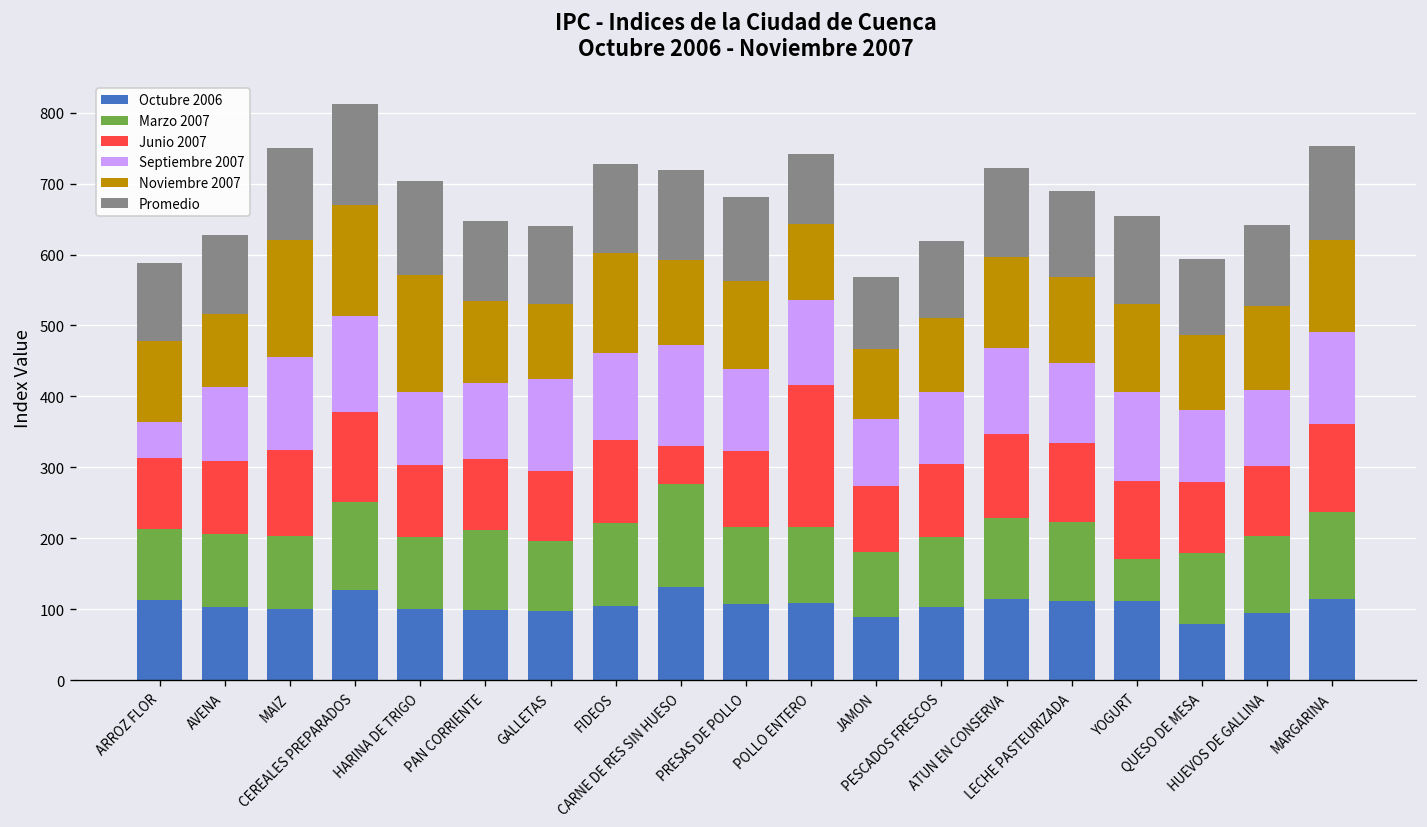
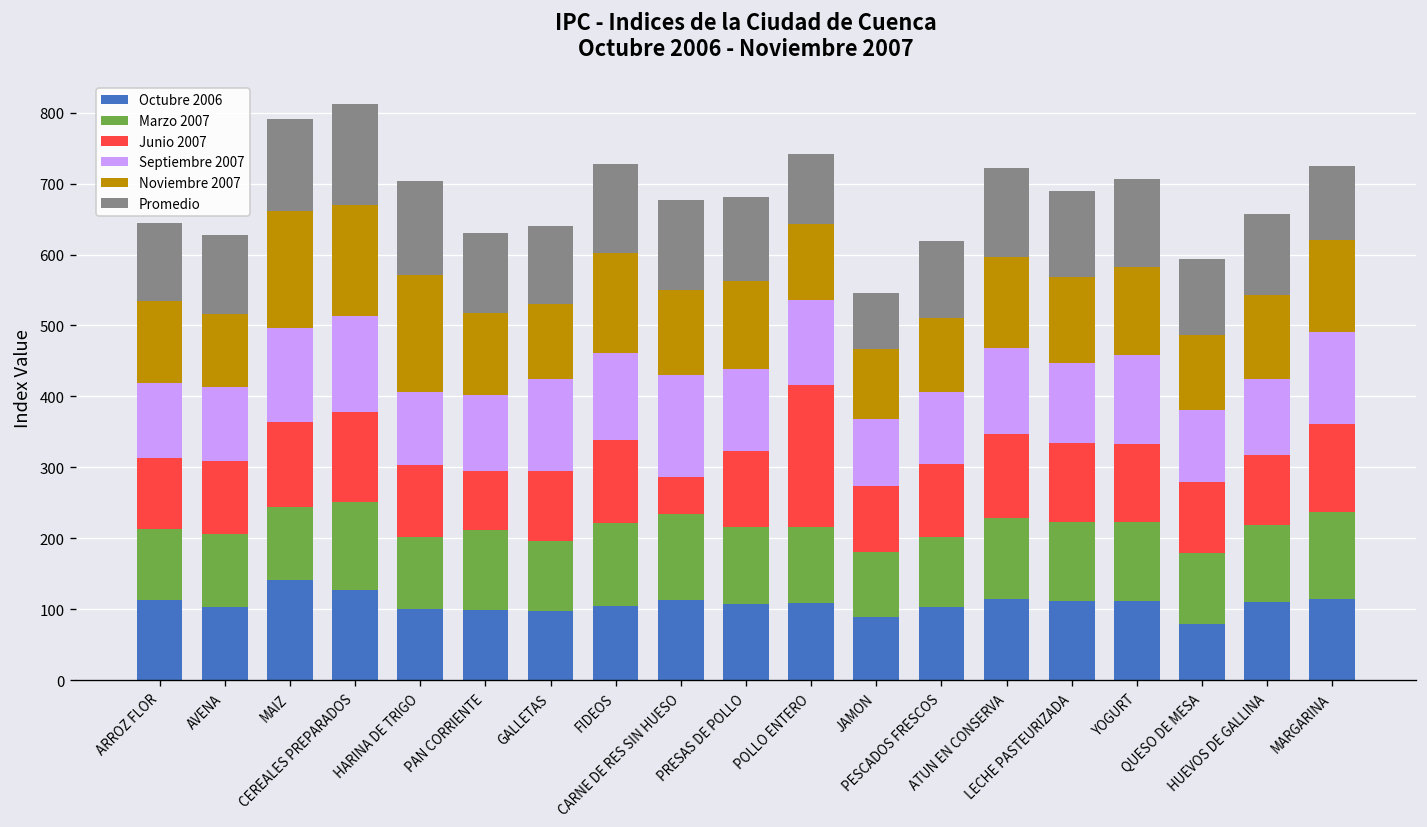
Septiembre 2007, ARROZ FLOR: 50 -> 110
Octubre 2006, MAIZ: 100 -> 140
Junio 2007, PAN CORRIENTE: 100 -> 80
Octubre 2006, CARNE DE RES SIN HUESO: 130 -> 110
Marzo 2007, CARNE DE RES SIN HUESO: 140 -> 120
Promedio, JAMON: 100 -> 80
Marzo 2007, YOGURT: 60 -> 110
Octubre 2006, HUEVOS DE GALLINA: 90 -> 110
Promedio, MARGARINA: 130 -> 100
